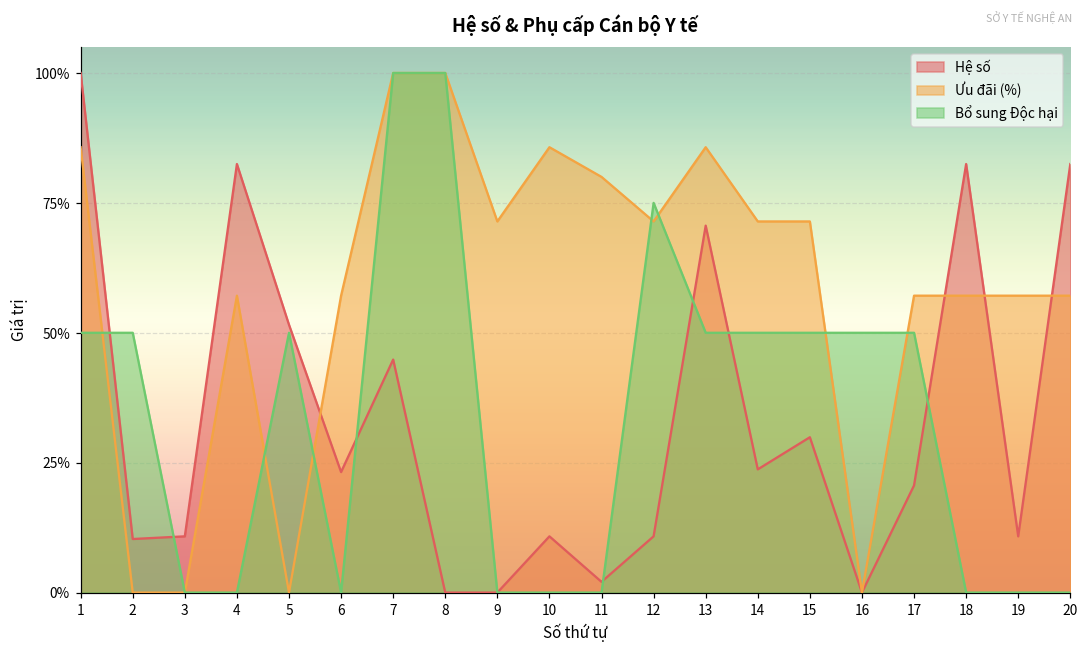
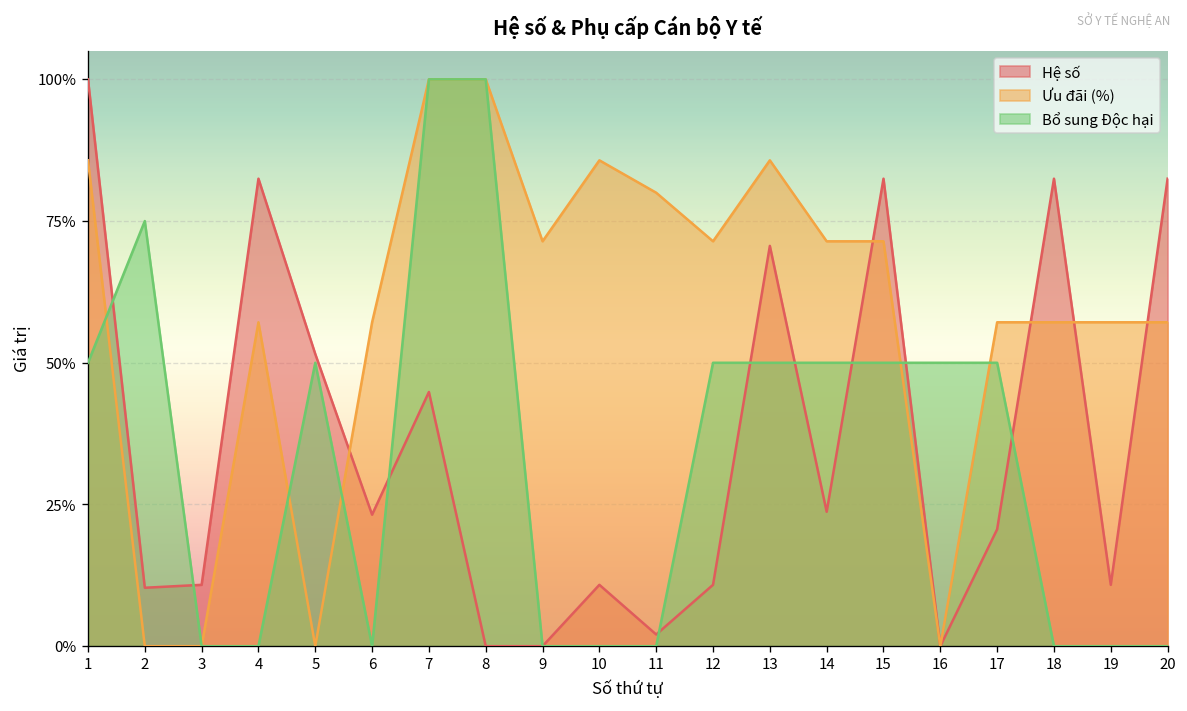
Bổ sung Độc hại, 2: 50% -> 75%
Bổ sung Độc hại, 12: 75% -> 50%
Hệ số, 15: 30% -> 82%
